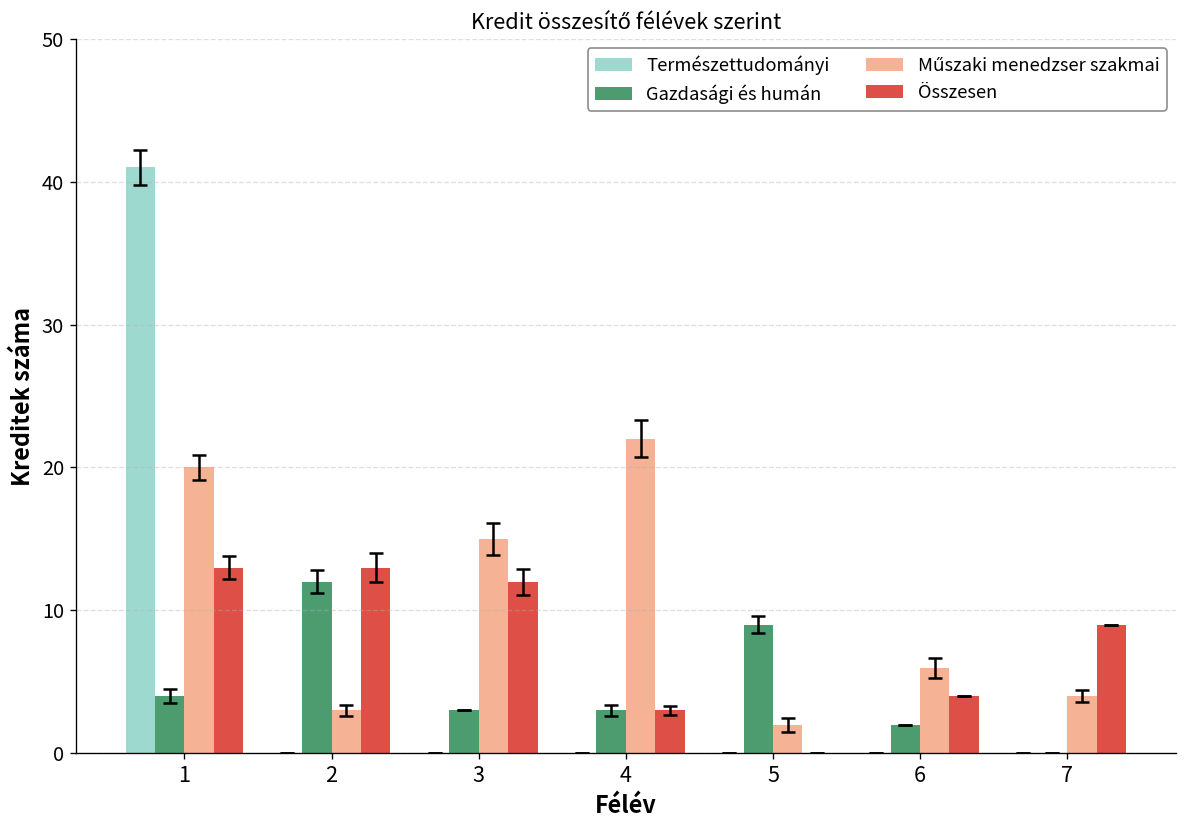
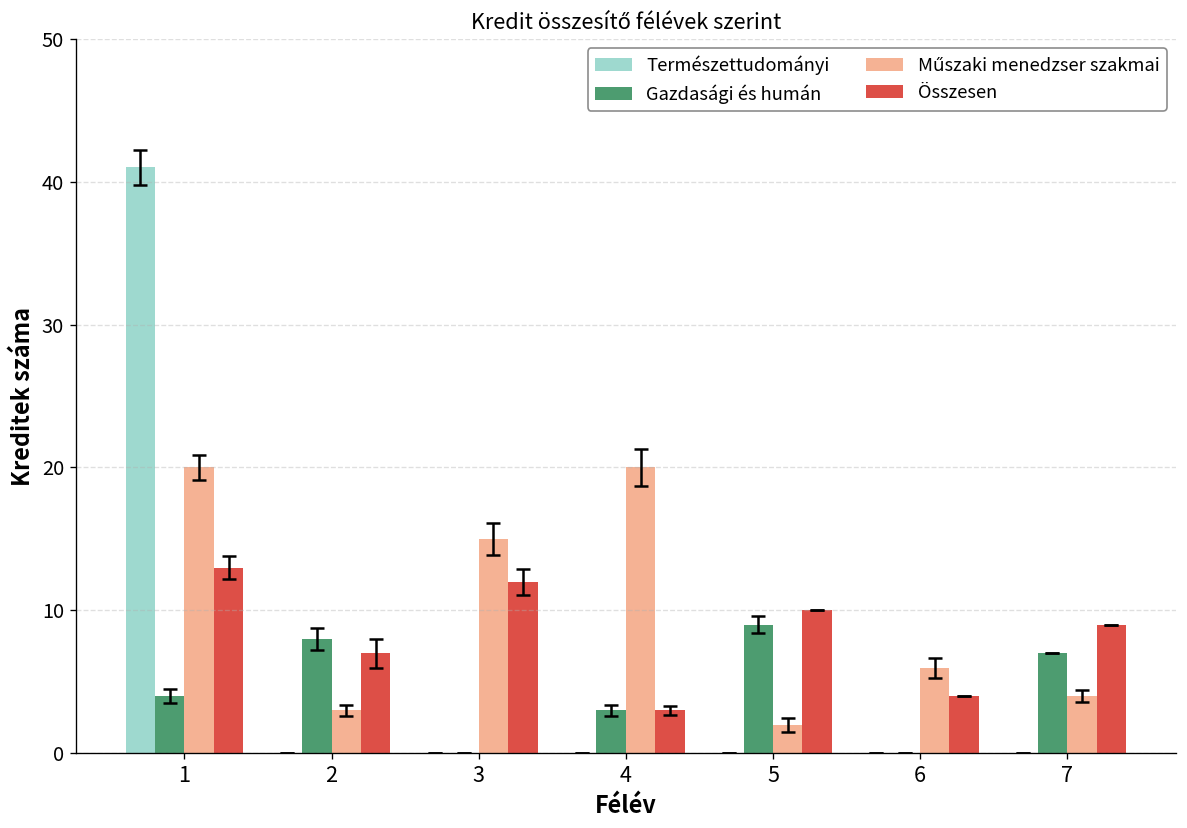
Gazdasági és humán, 2: 12 -> 8
Összesen, 2: 13 -> 7
Gazdasági és humán, 3: 3 -> 0
Műszaki menedzser szakmai, 4: 22 -> 20
Összesen, 5: 0 -> 10
Gazdasági és humán, 6: 2 -> 0
Gazdasági és humán, 7: 0 -> 7
